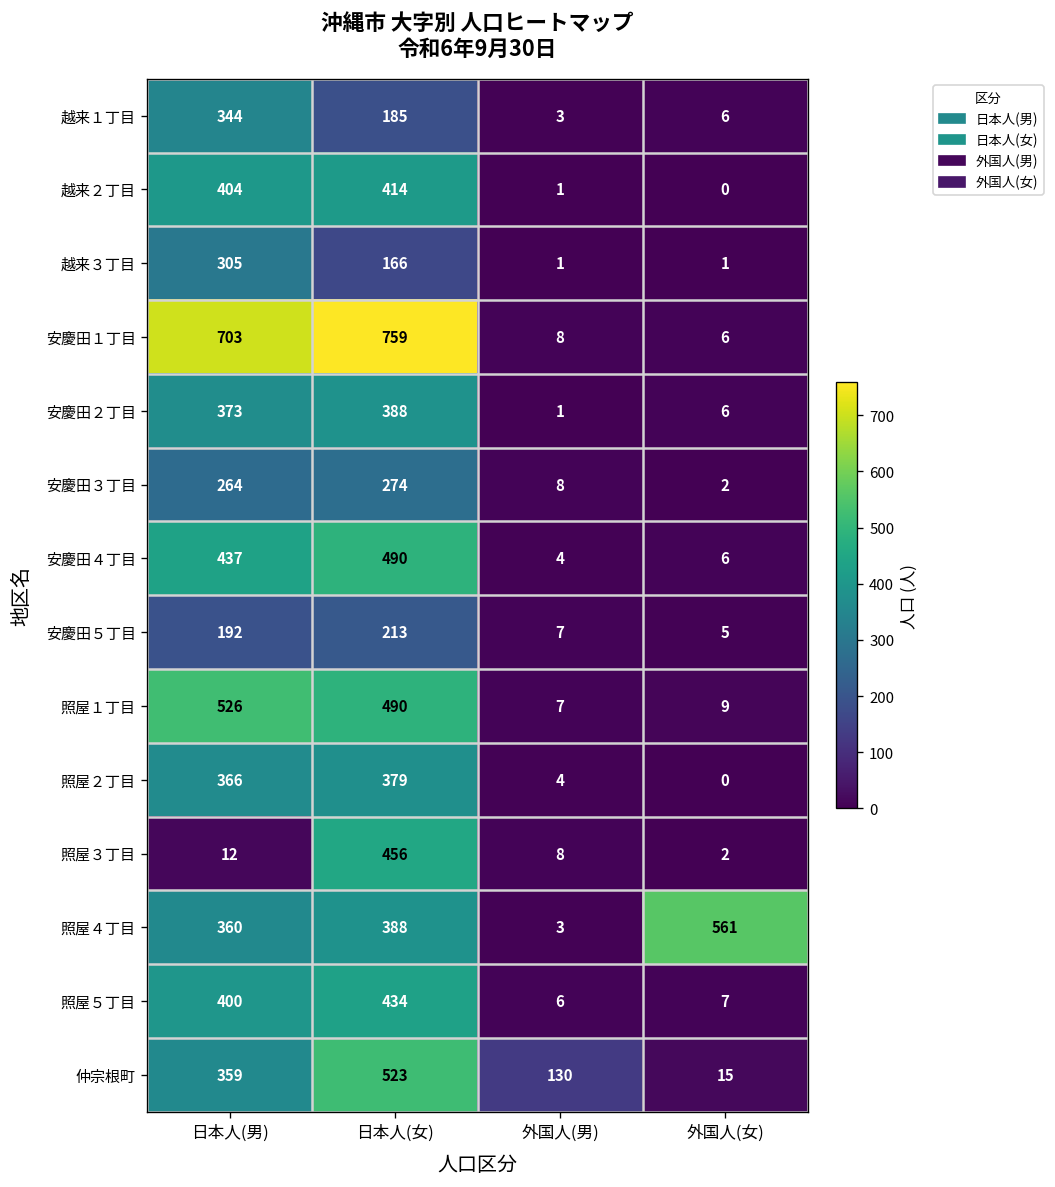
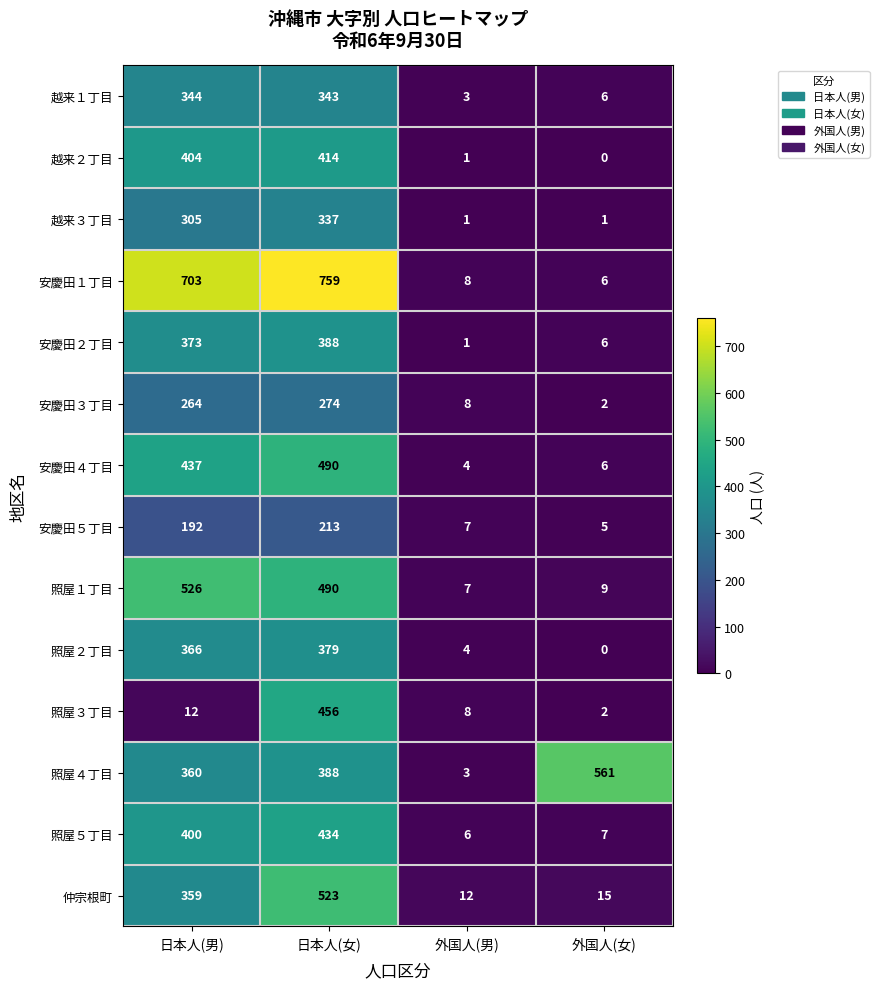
越来１丁目, 日本人(女): 185 -> 343
越来３丁目, 日本人(女): 166 -> 337
仲宗根町, 外国人(男): 130 -> 12
